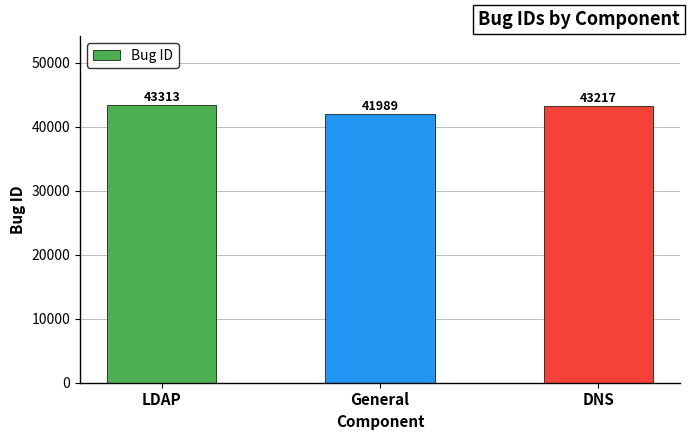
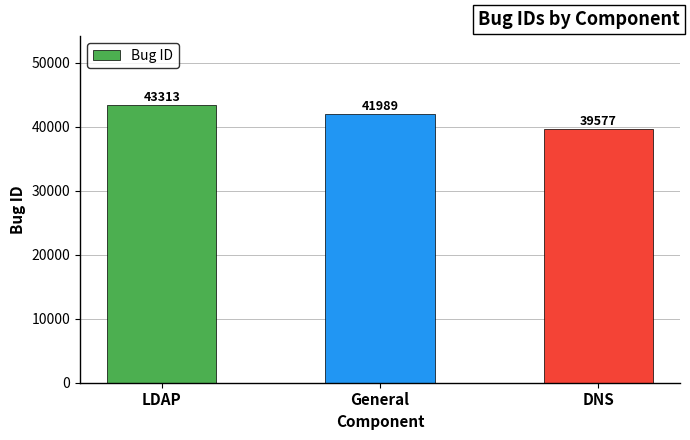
DNS: 43217 -> 39577
